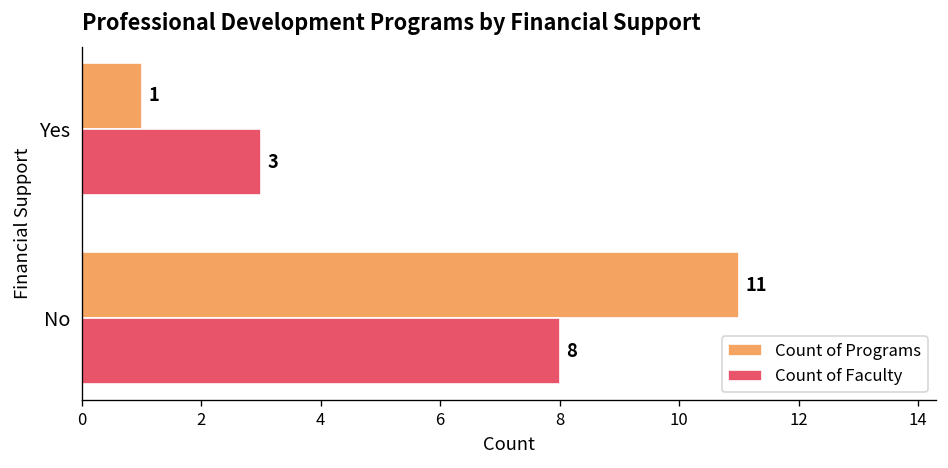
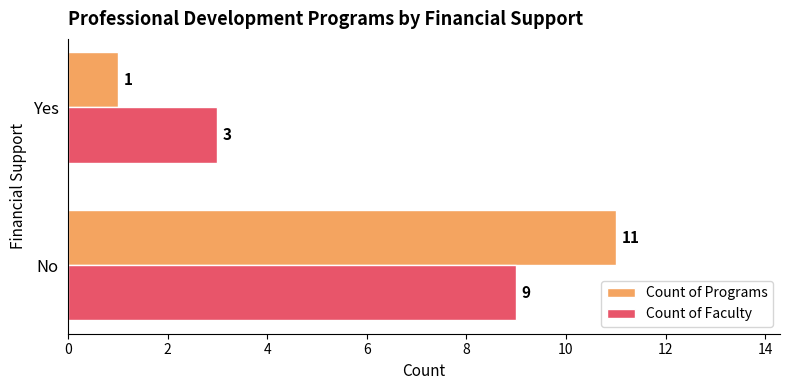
Count of Faculty, No: 8 -> 9
